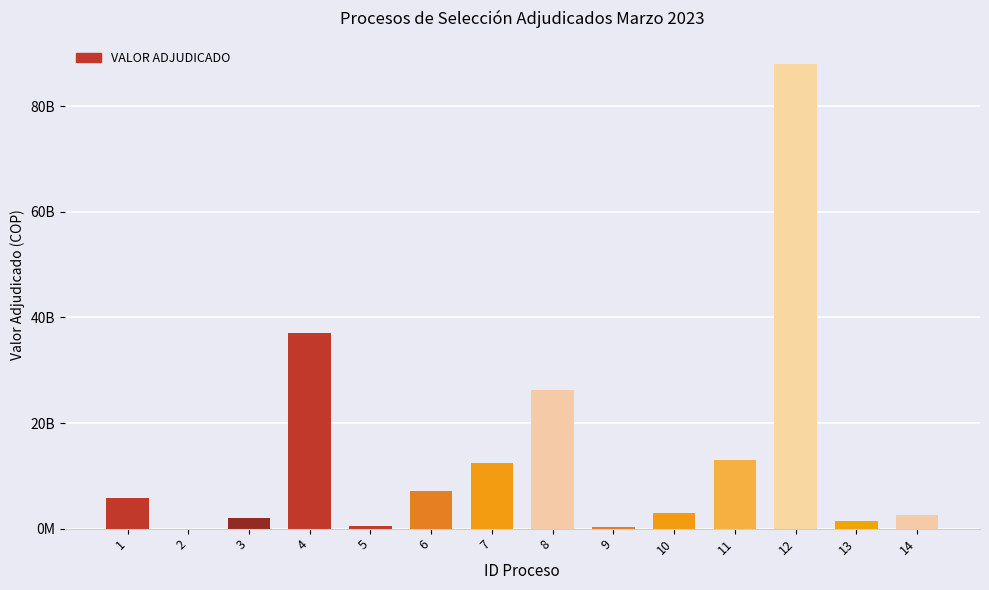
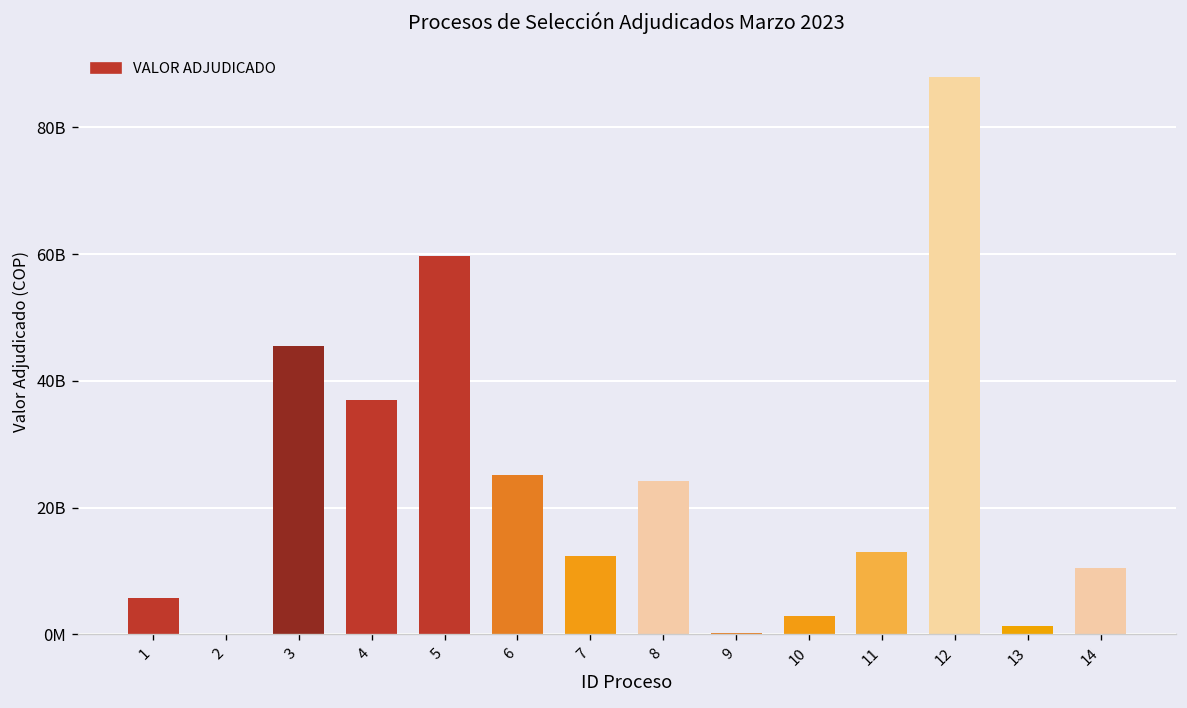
3: 2000000000 -> 45000000000
5: 1000000000 -> 60000000000
6: 7000000000 -> 25000000000
8: 26000000000 -> 24000000000
14: 3000000000 -> 11000000000
